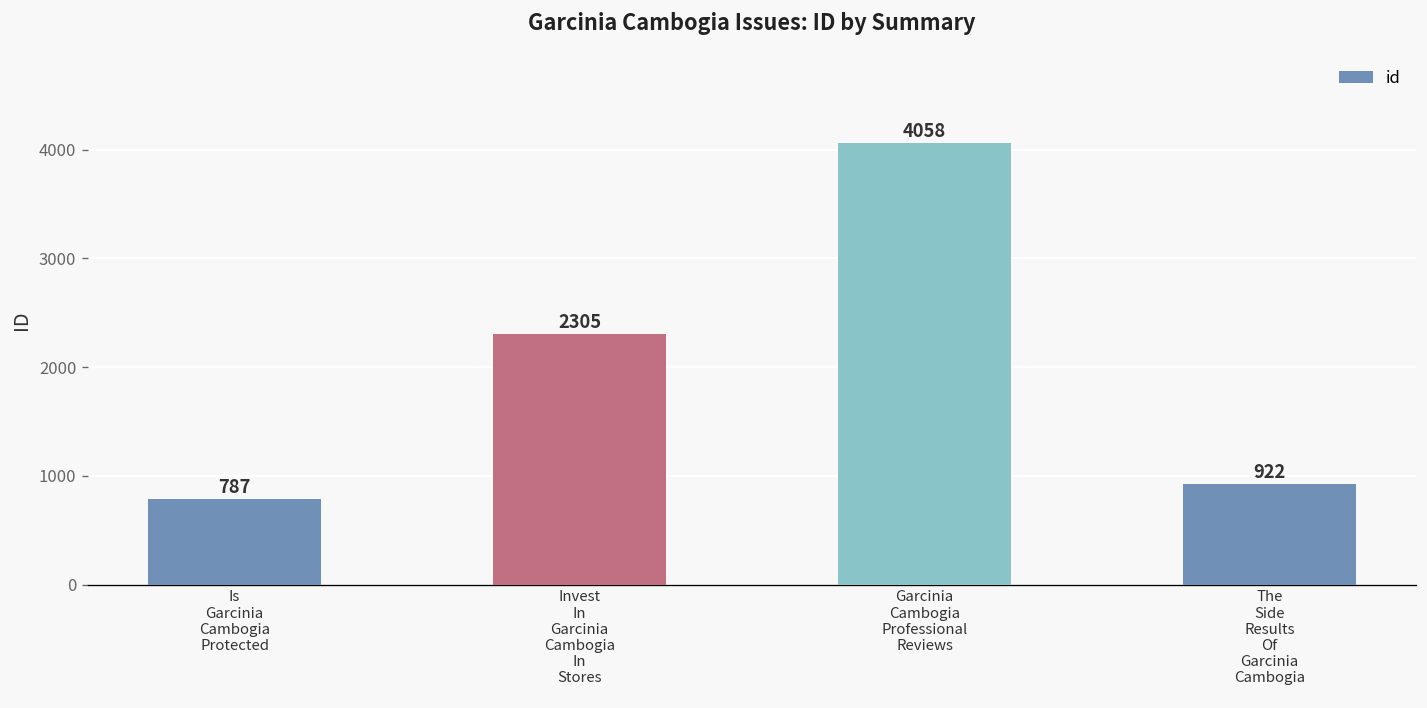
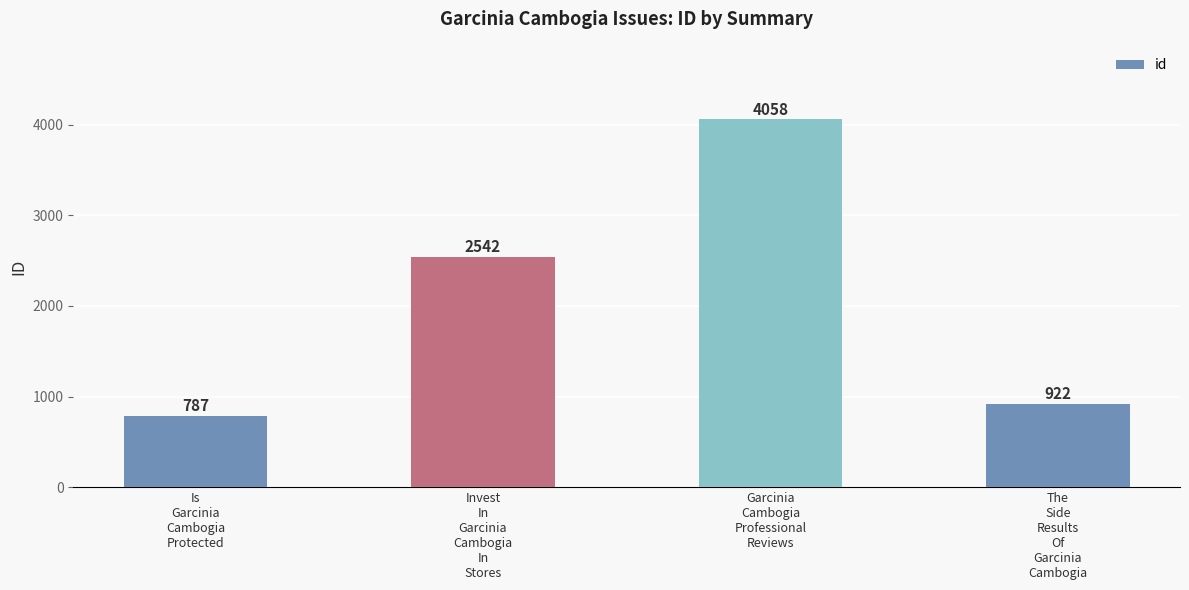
Invest In Garcinia Cambogia In Stores: 2305 -> 2542
